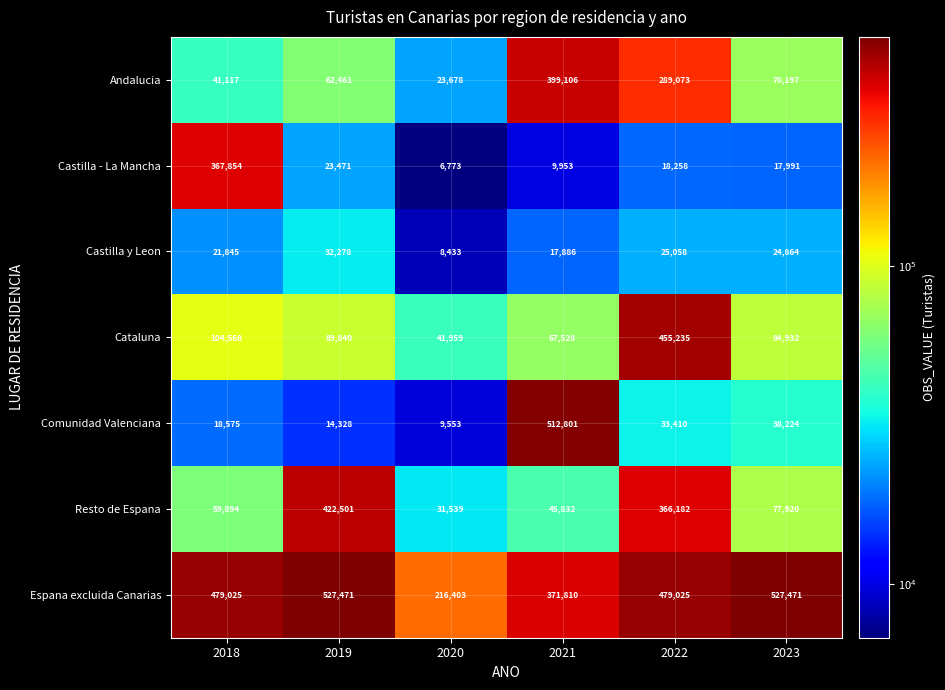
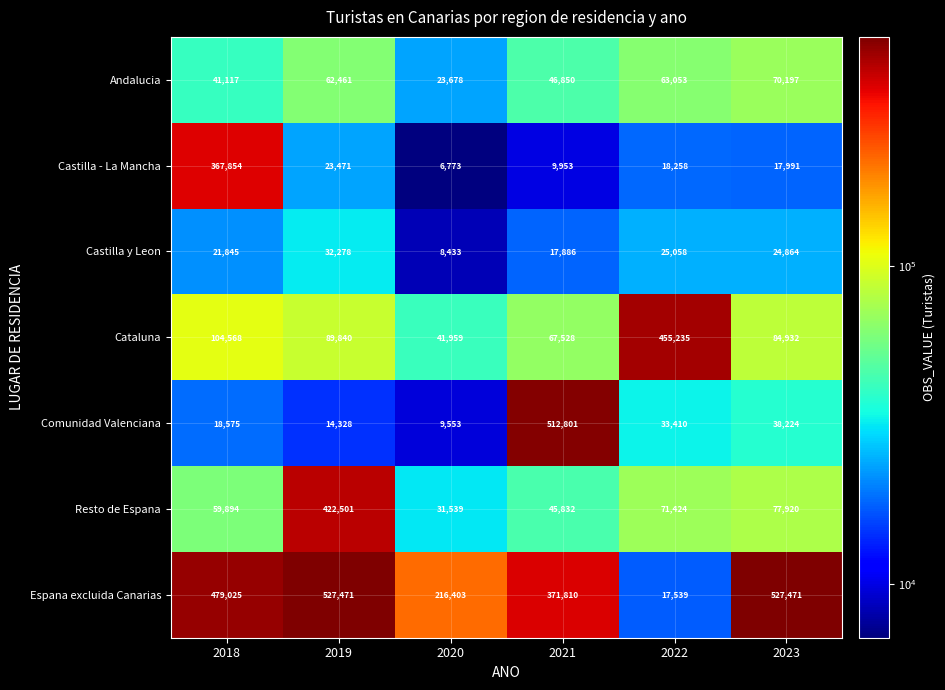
Andalucia, 2021: 399,106 -> 46,850
Andalucia, 2022: 289,073 -> 63,053
Resto de Espana, 2022: 366,182 -> 71,424
Espana excluida Canarias, 2022: 479,025 -> 17,539
